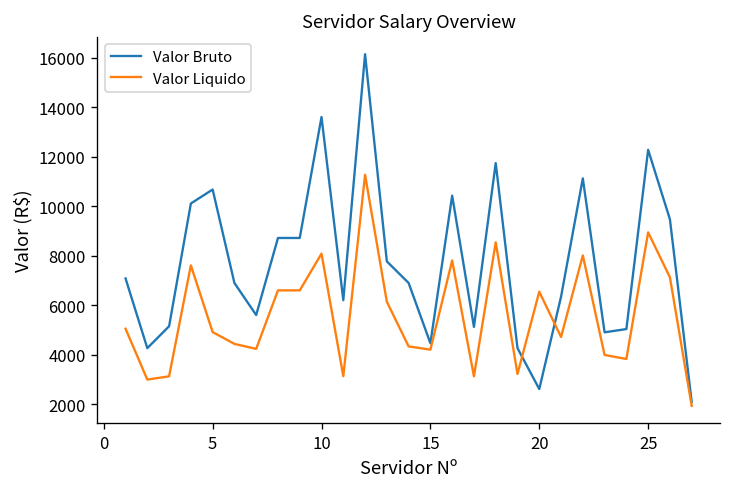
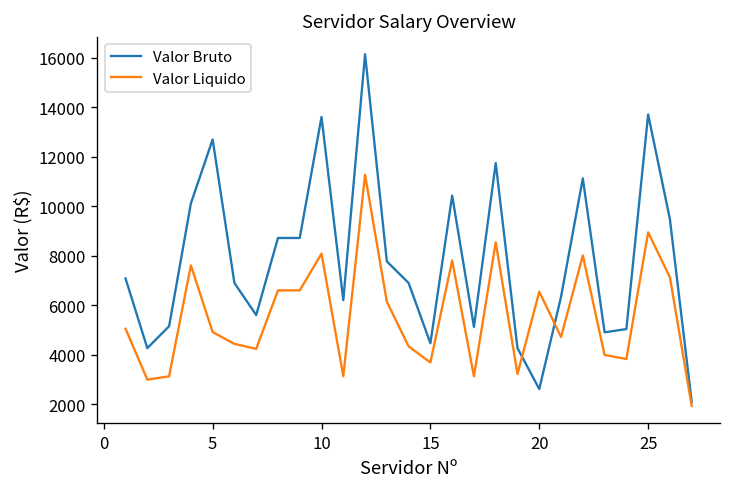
Valor Bruto, 5: 10700 -> 12700
Valor Liquido, 15: 4200 -> 3700
Valor Bruto, 25: 12300 -> 13700
